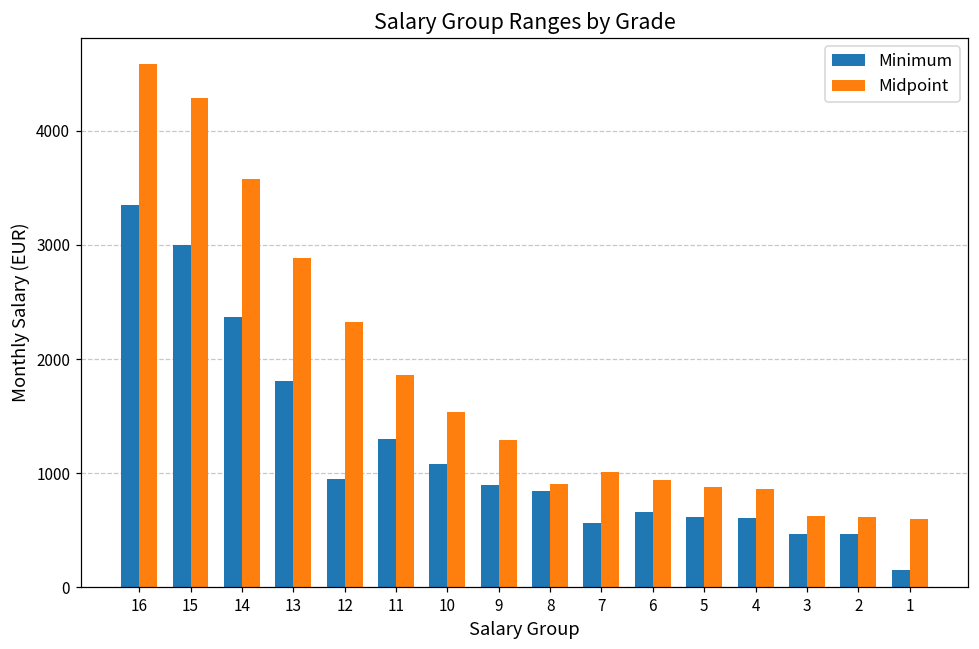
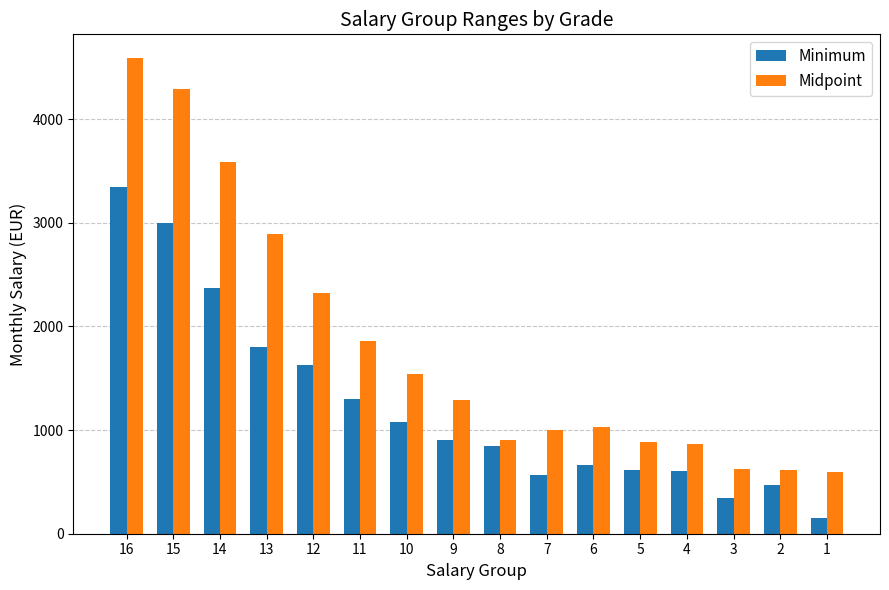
Minimum, 12: 950 -> 1620
Midpoint, 6: 940 -> 1030
Minimum, 3: 470 -> 340
